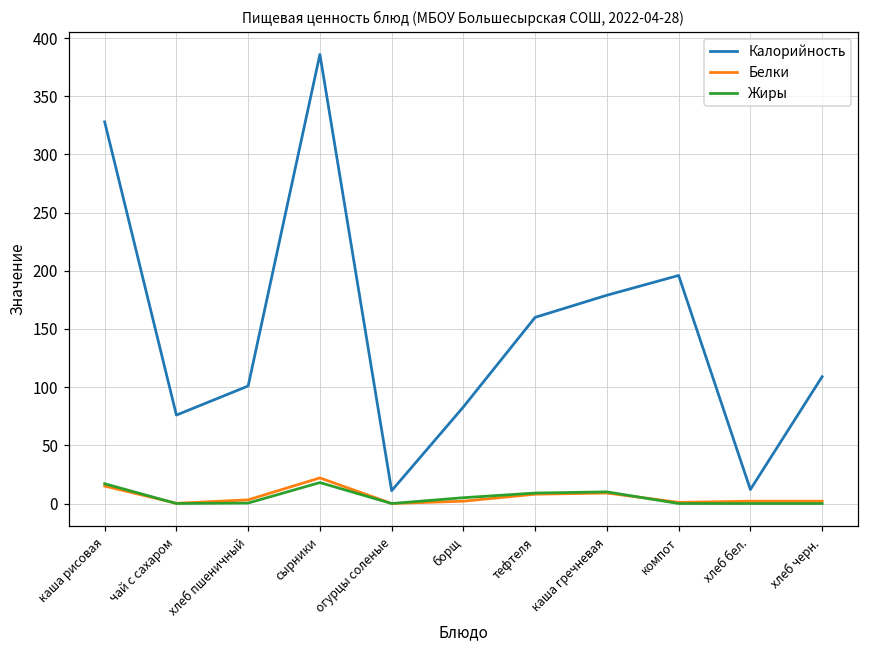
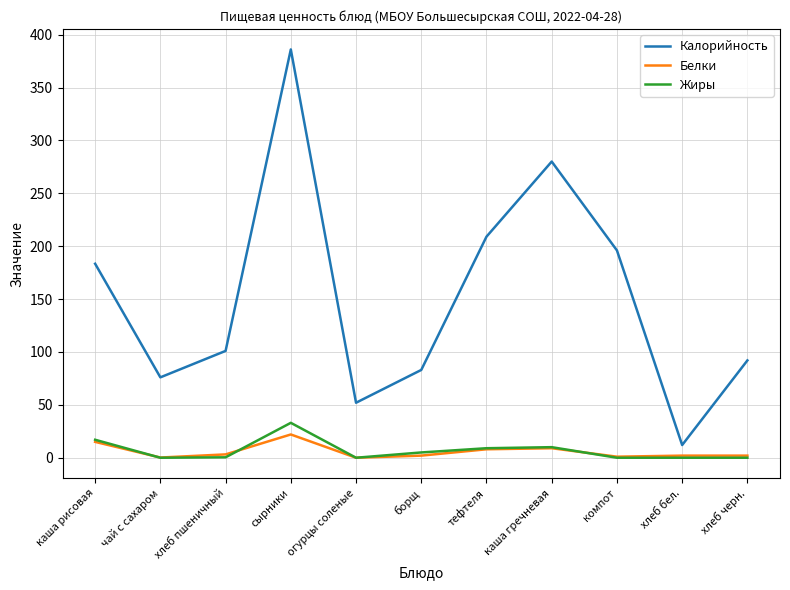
Калорийность, каша рисовая: 328 -> 183
Жиры, сырники: 18 -> 33
Калорийность, огурцы соленые: 11 -> 52
Калорийность, тефтеля: 160 -> 209
Калорийность, каша гречневая: 179 -> 280
Калорийность, хлеб черн.: 109 -> 92
